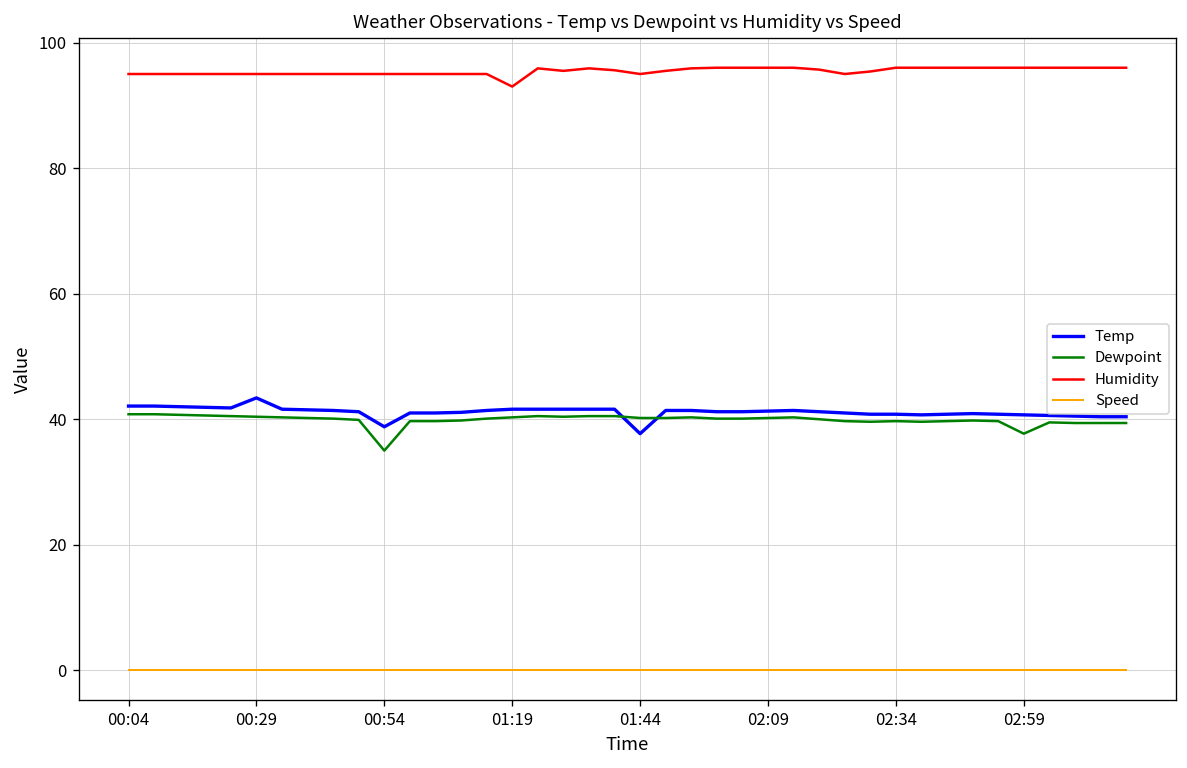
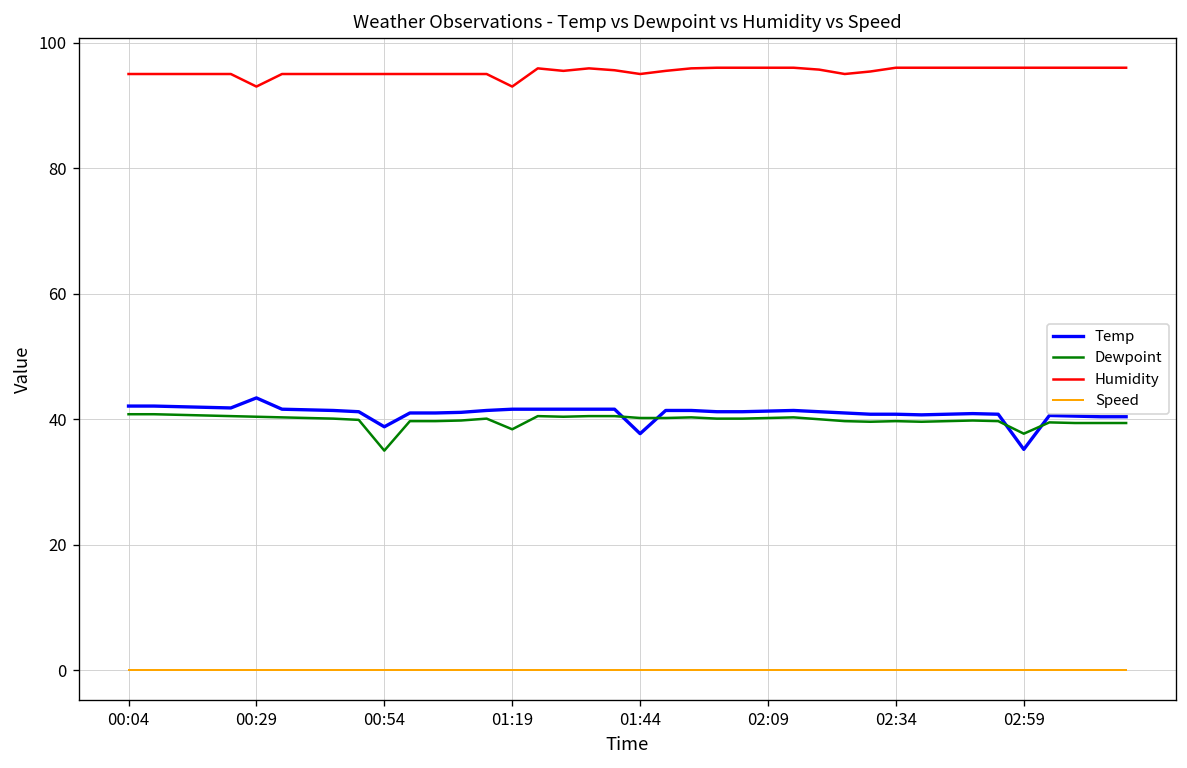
Humidity, 00:29: 95 -> 93
Dewpoint, 01:19: 40 -> 38
Temp, 02:59: 41 -> 35
